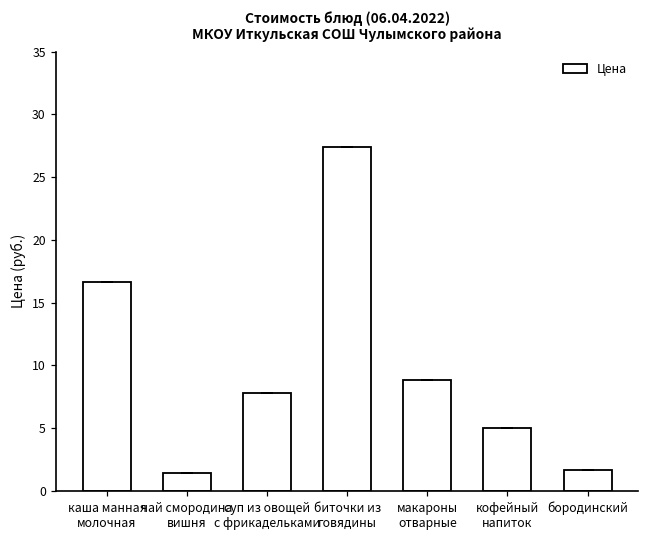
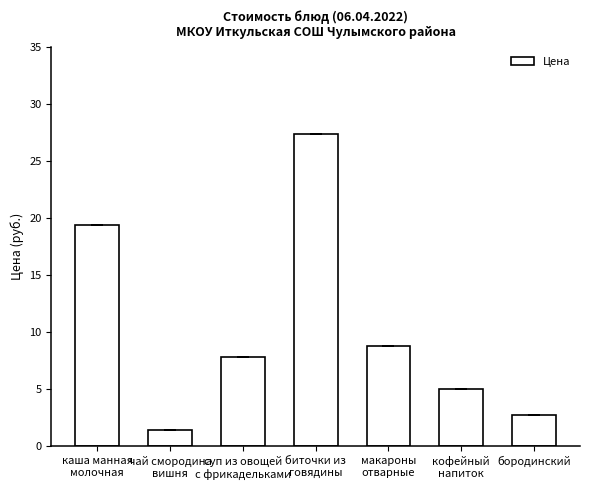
каша манная молочная: 16.6 -> 19.4
бородинский: 1.7 -> 2.8
